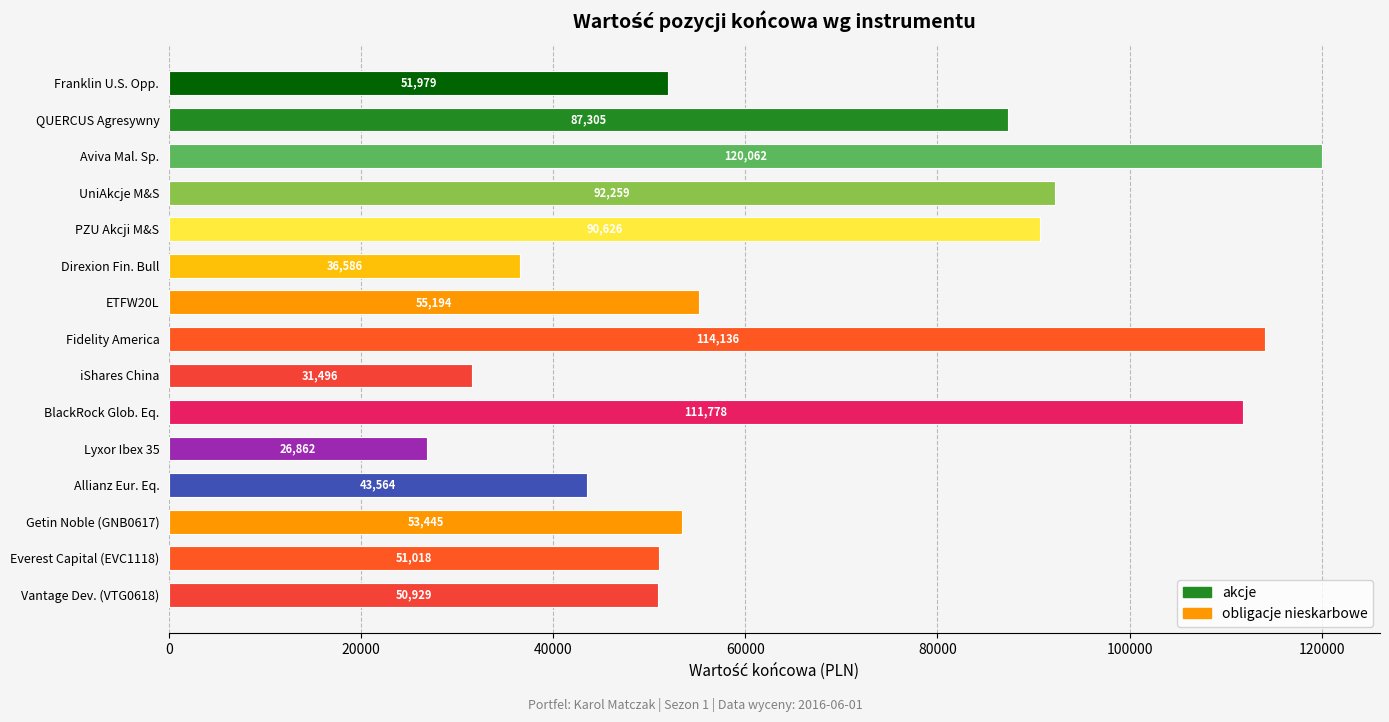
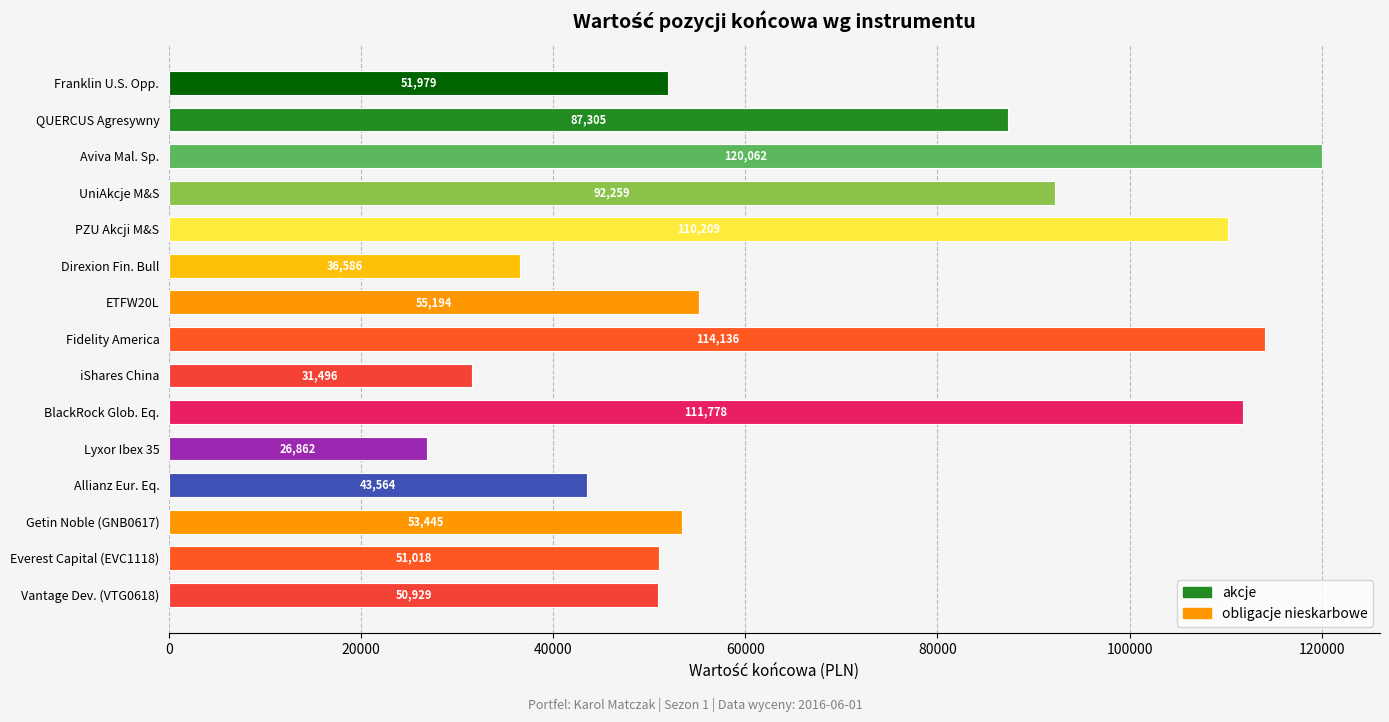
PZU Akcji M&S: 90,626 -> 110,209
